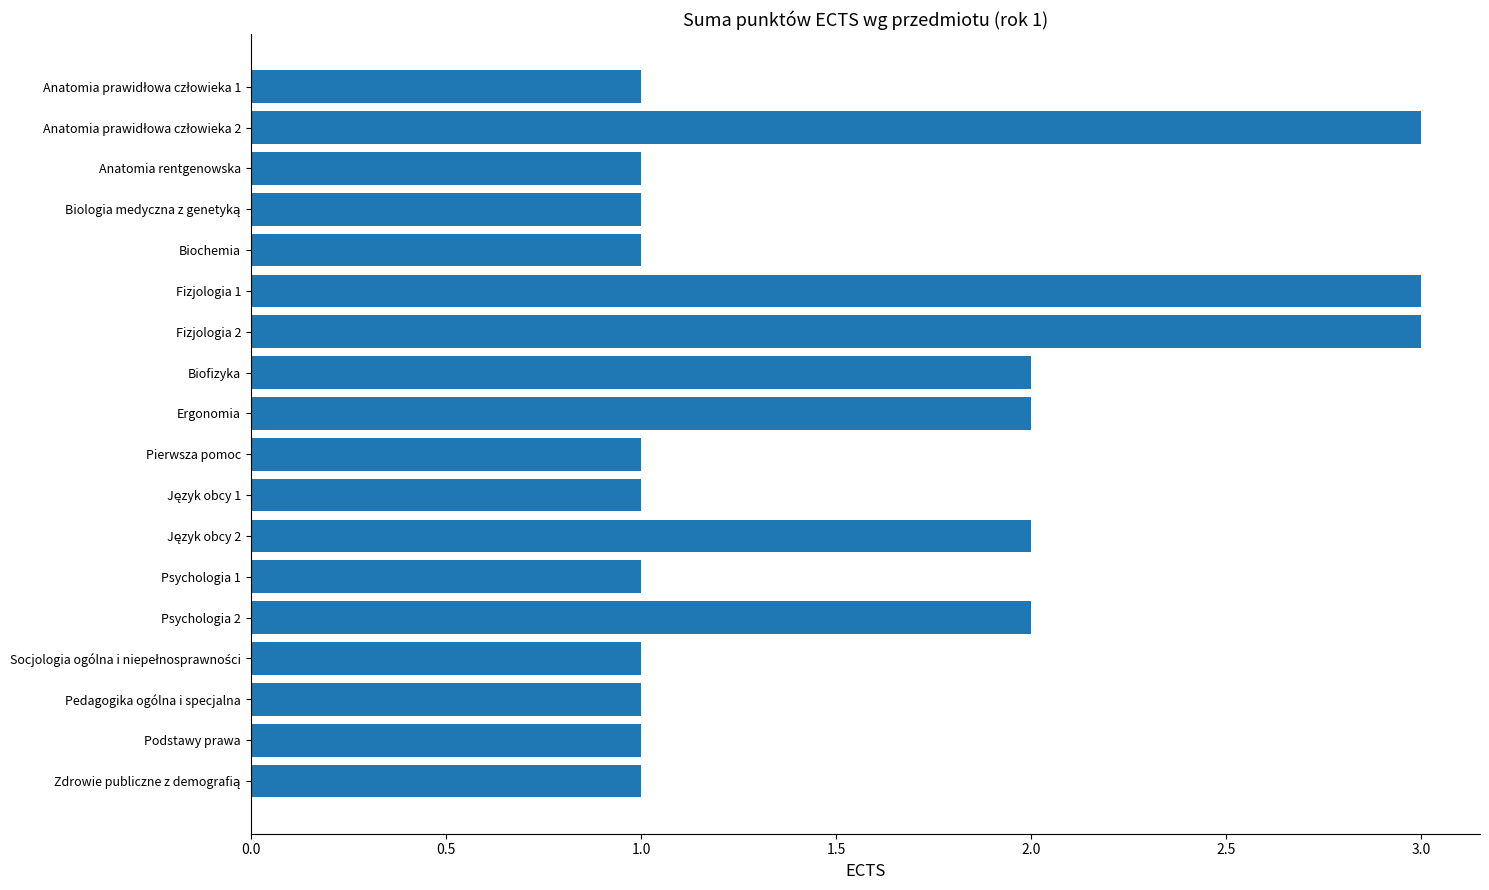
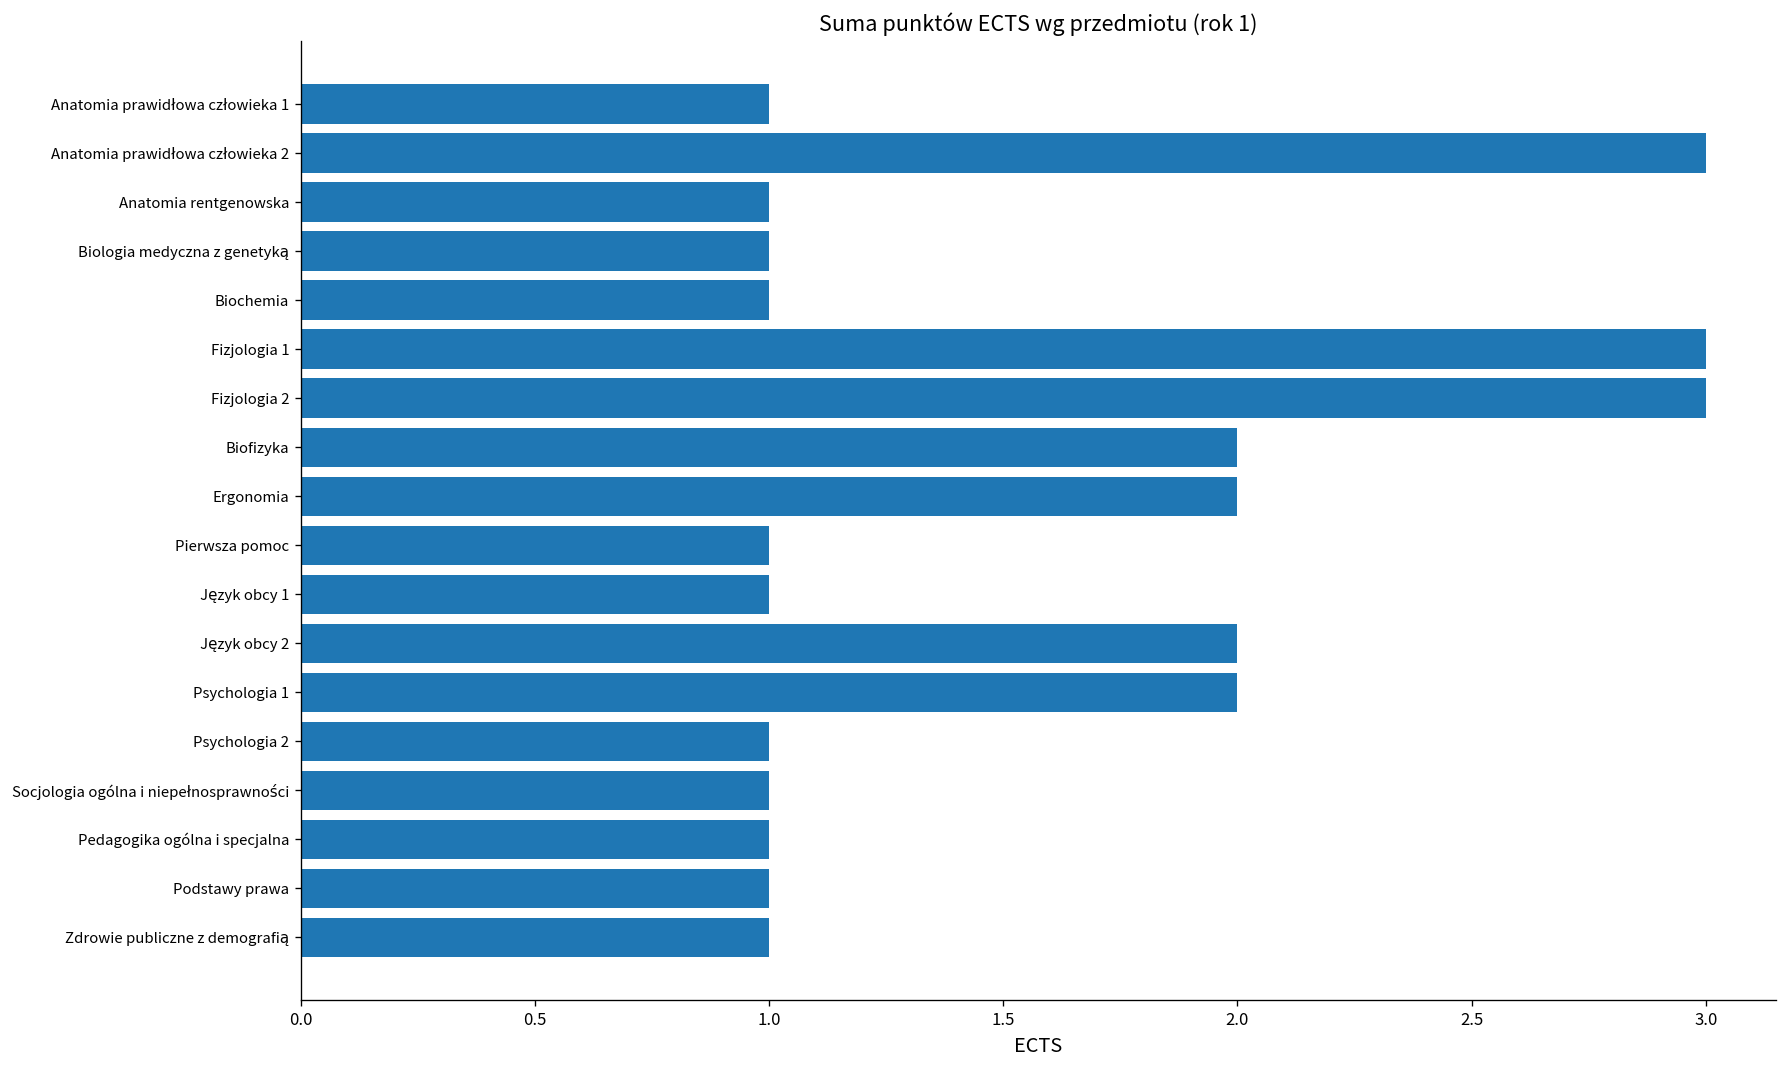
Psychologia 1: 1 -> 2
Psychologia 2: 2 -> 1
